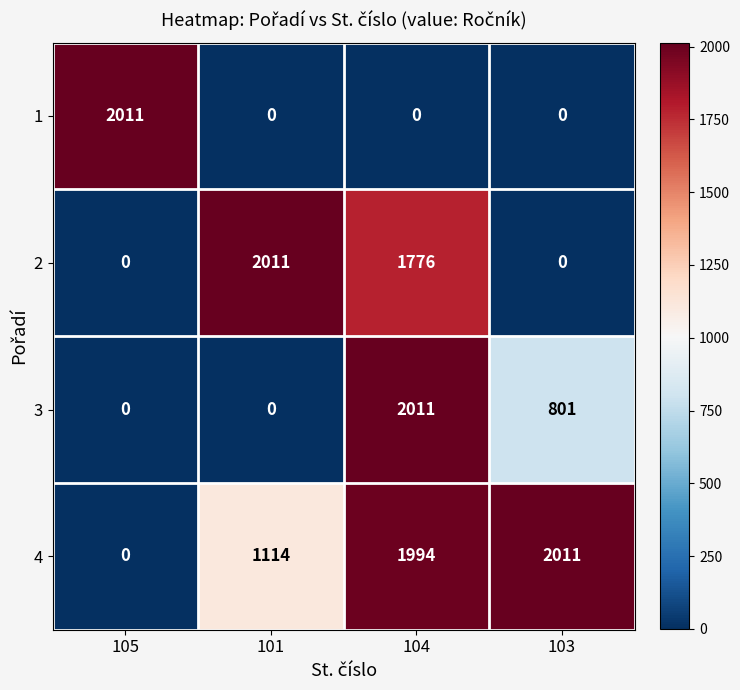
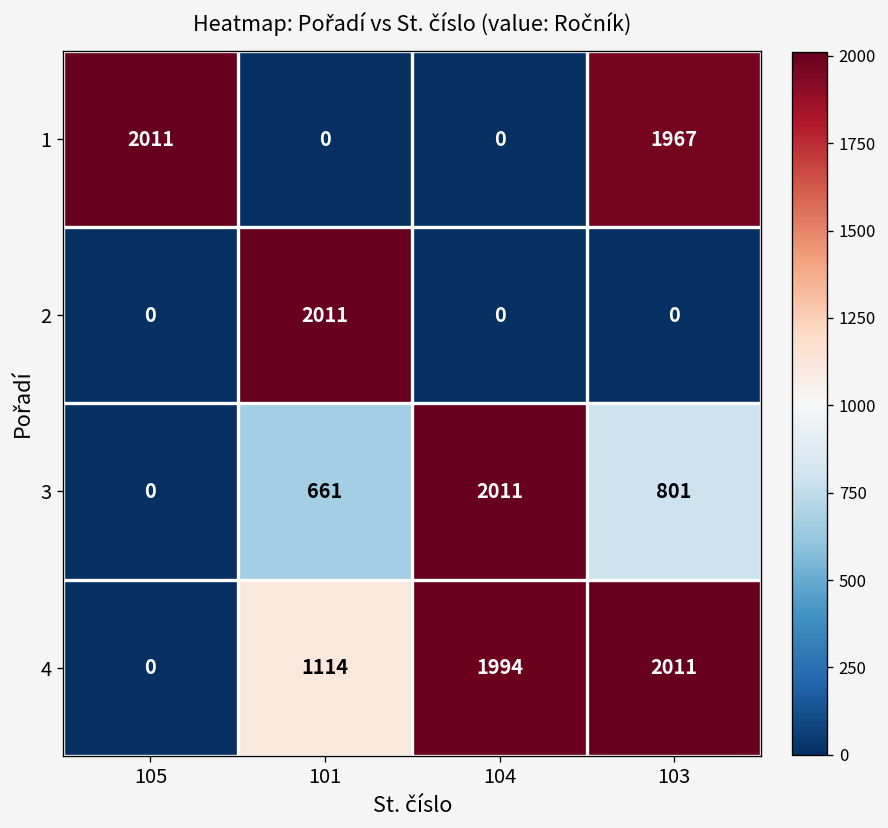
1, 103: 0 -> 1967
2, 104: 1776 -> 0
3, 101: 0 -> 661
